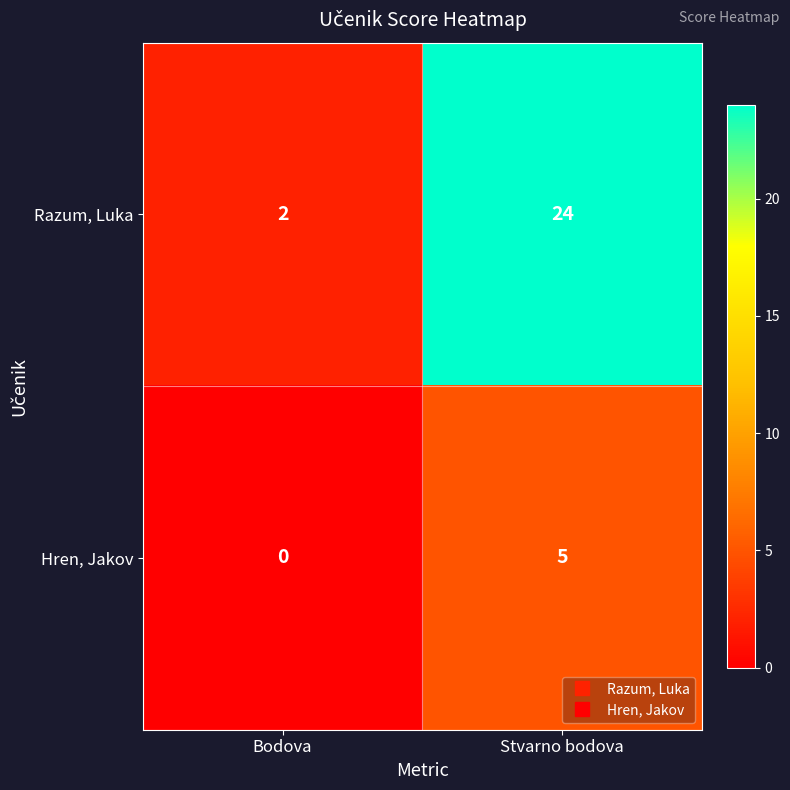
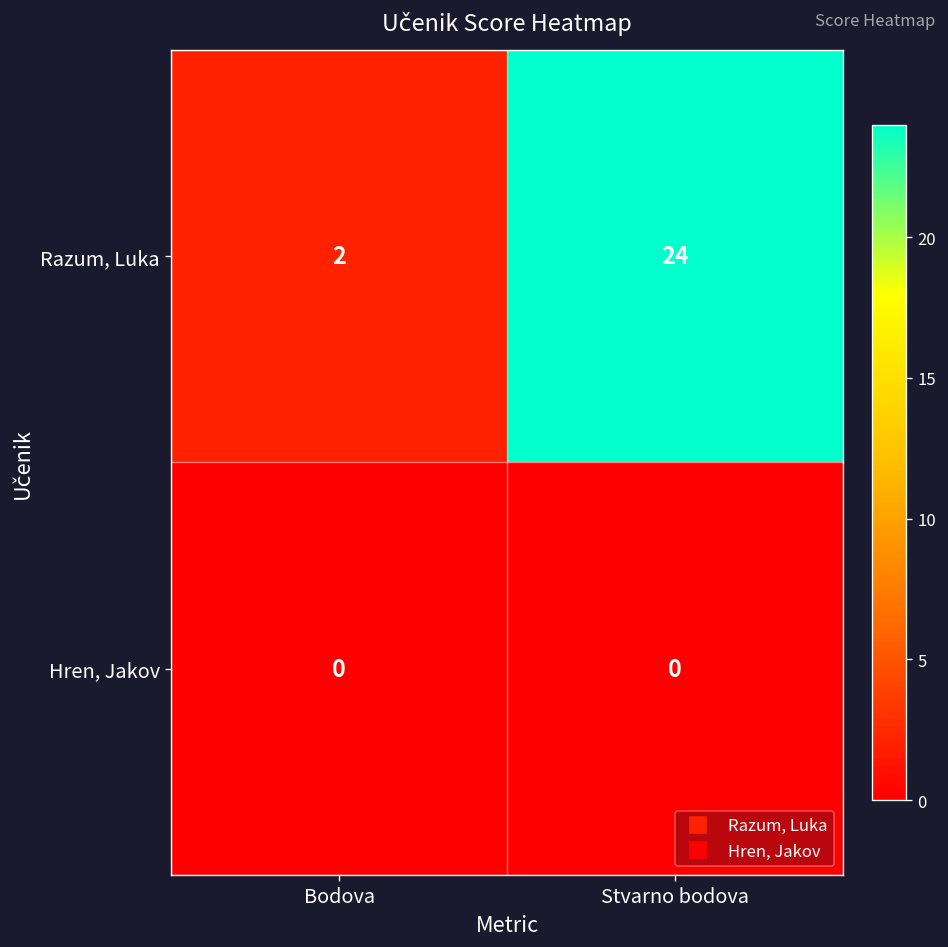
Hren, Jakov, Stvarno bodova: 5 -> 0
